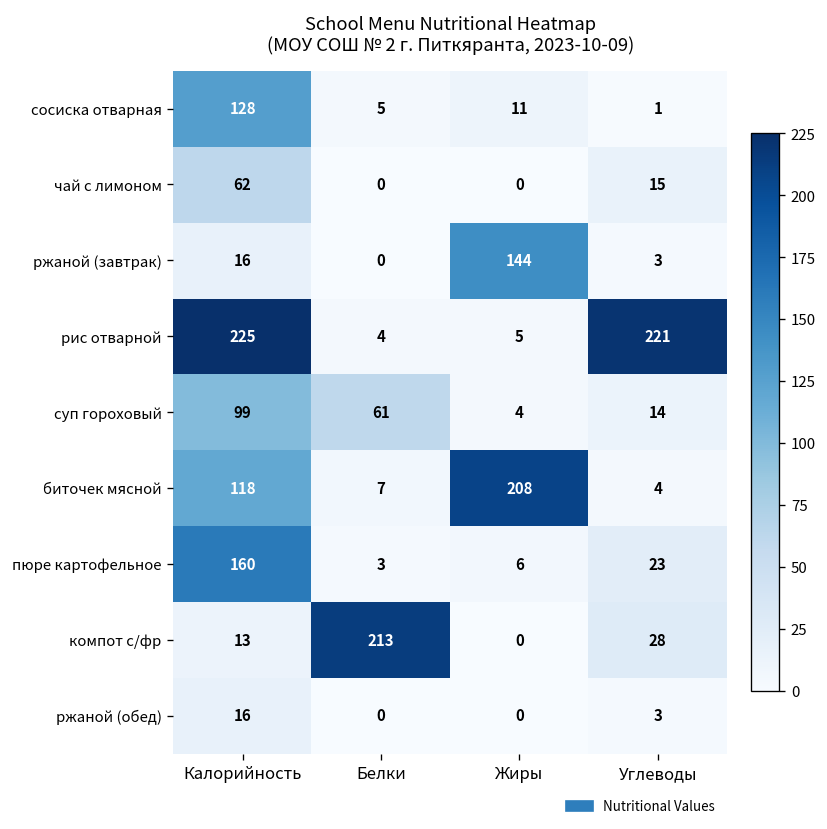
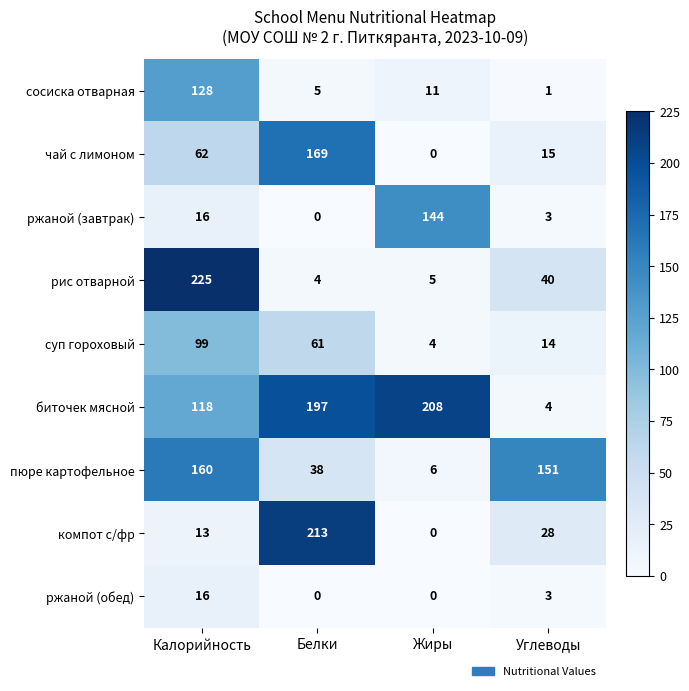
чай с лимоном, Белки: 0 -> 169
рис отварной, Углеводы: 221 -> 40
биточек мясной, Белки: 7 -> 197
пюре картофельное, Белки: 3 -> 38
пюре картофельное, Углеводы: 23 -> 151
